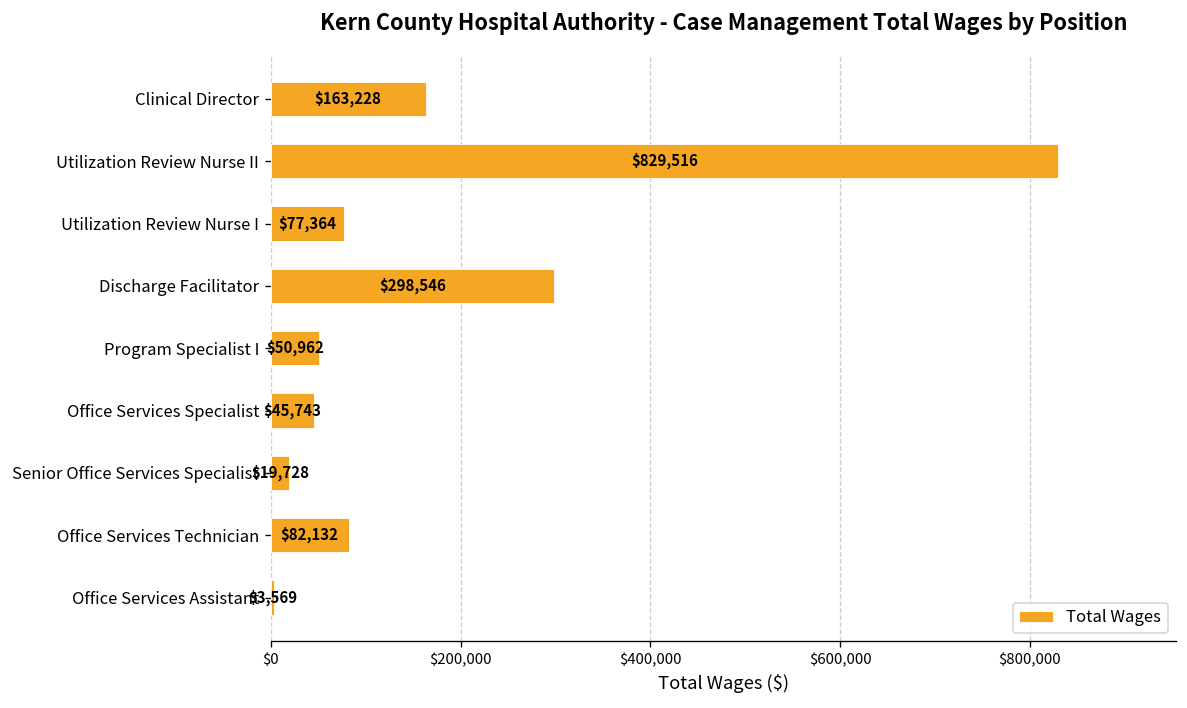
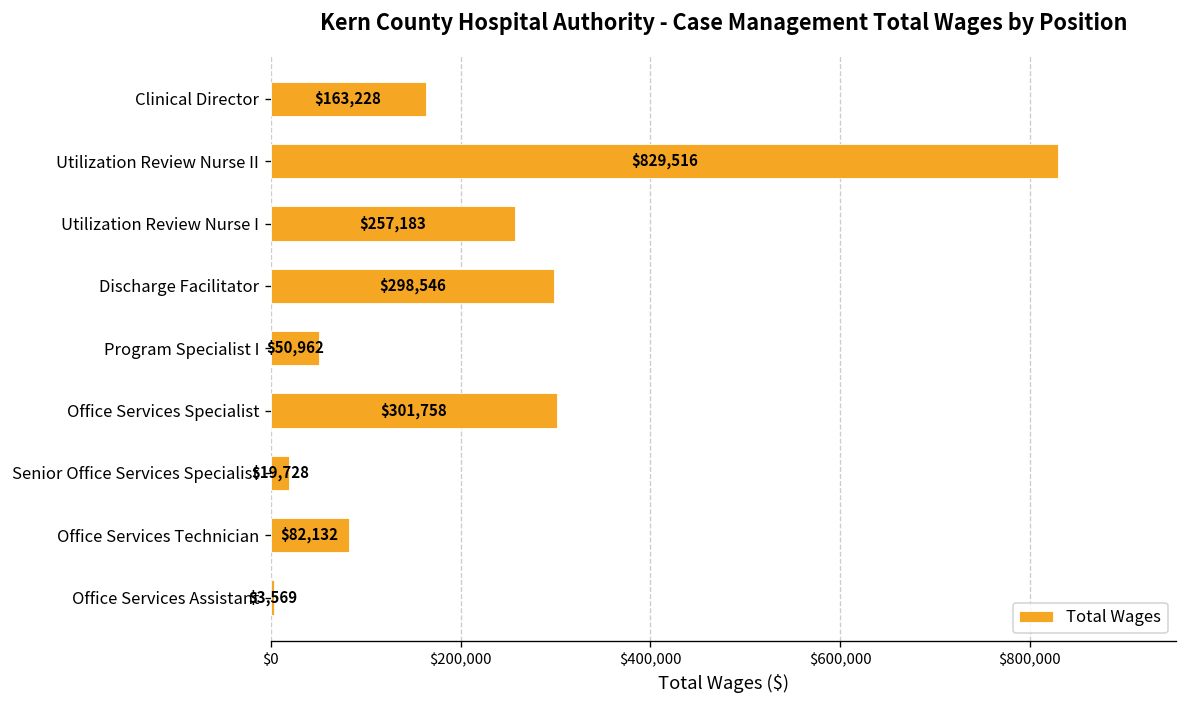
Utilization Review Nurse I: $77,364 -> $257,183
Office Services Specialist: $45,743 -> $301,758
